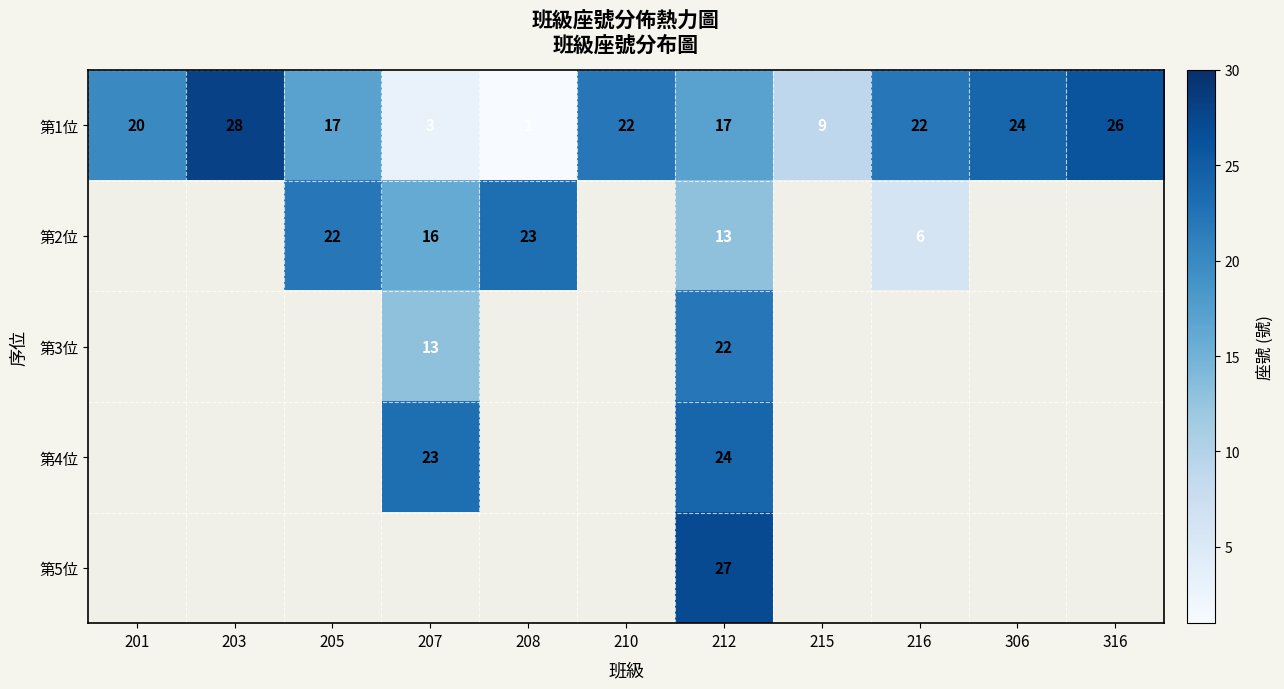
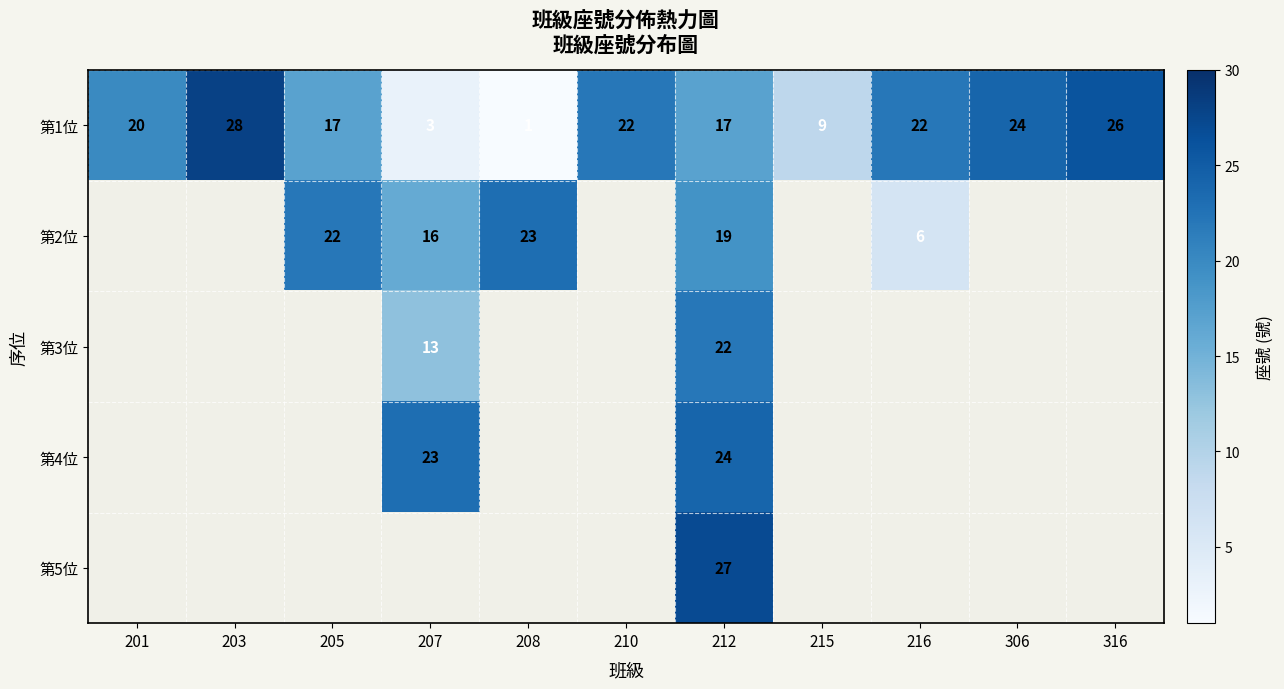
第2位, 212: 13 -> 19
